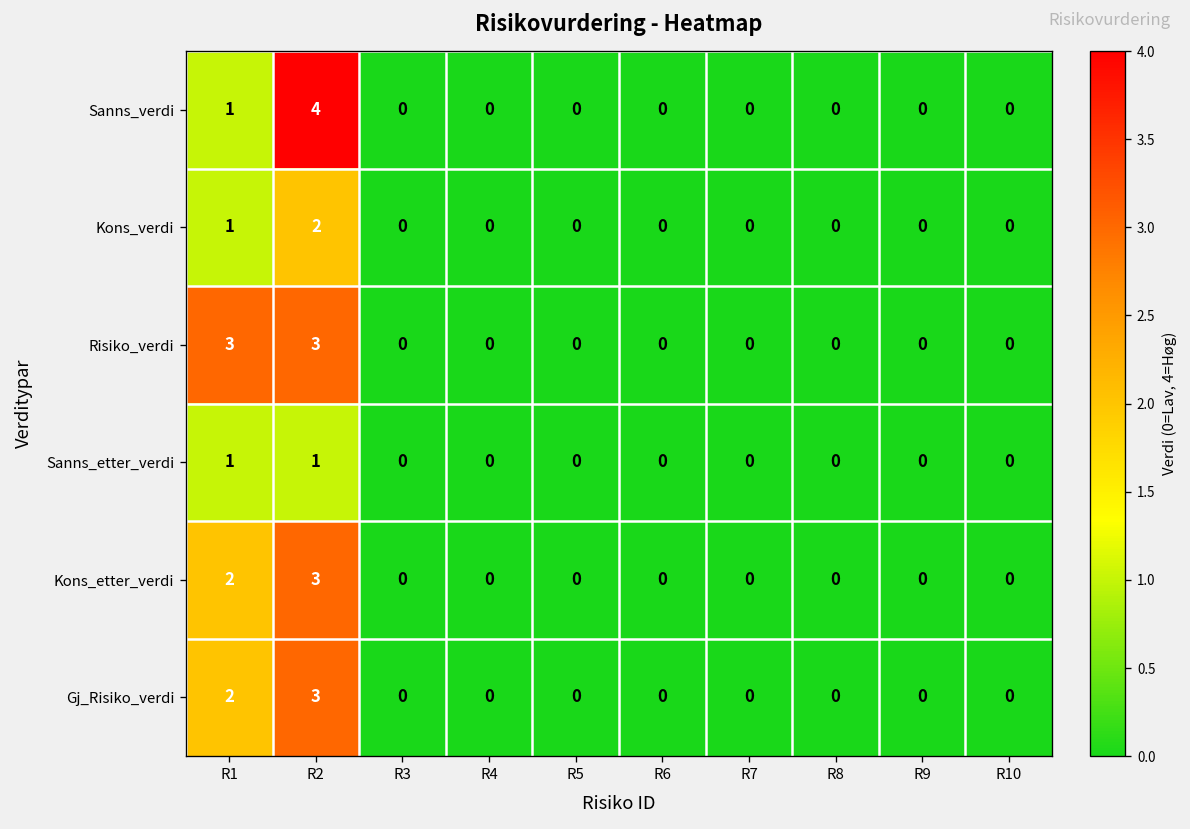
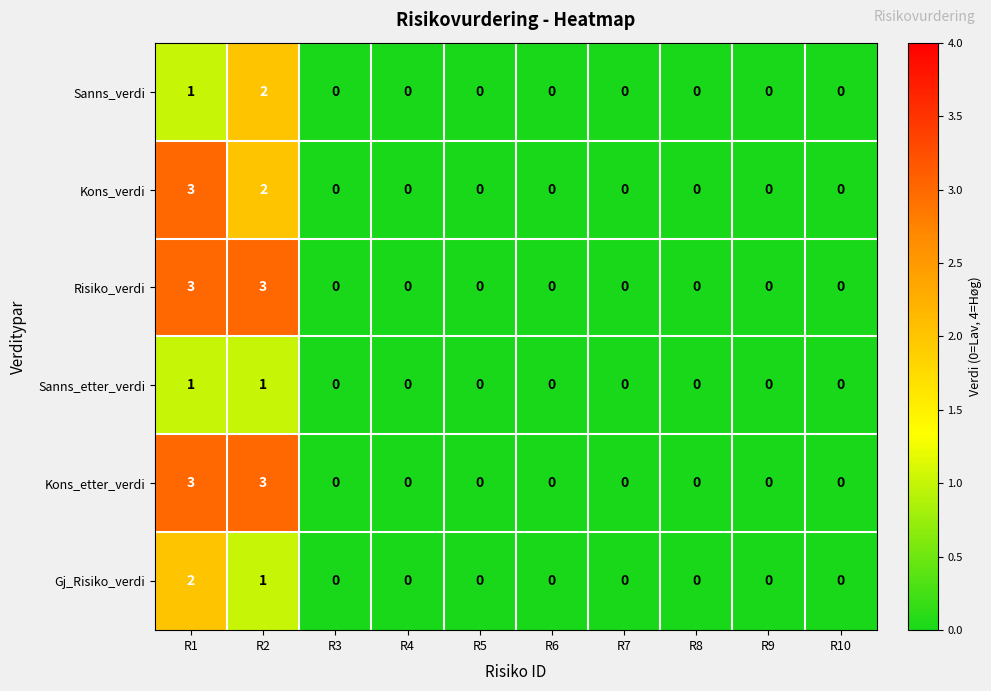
Sanns_verdi, R2: 4 -> 2
Kons_verdi, R1: 1 -> 3
Kons_etter_verdi, R1: 2 -> 3
Gj_Risiko_verdi, R2: 3 -> 1
